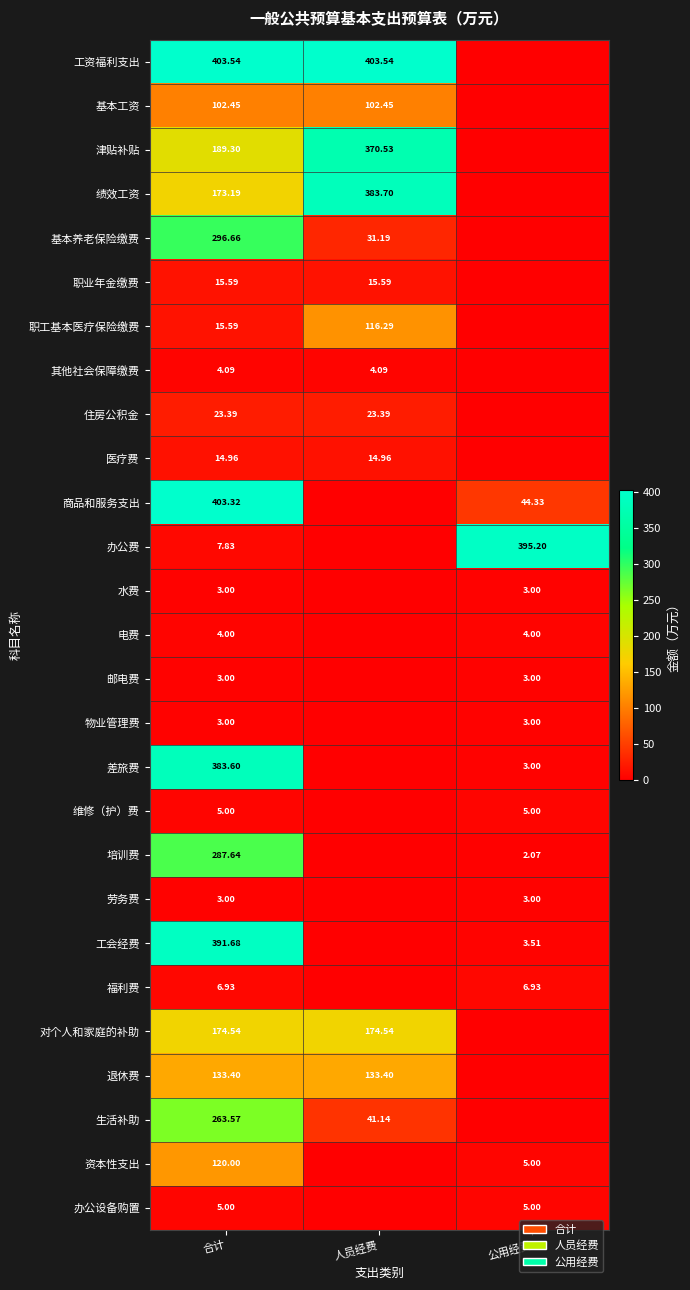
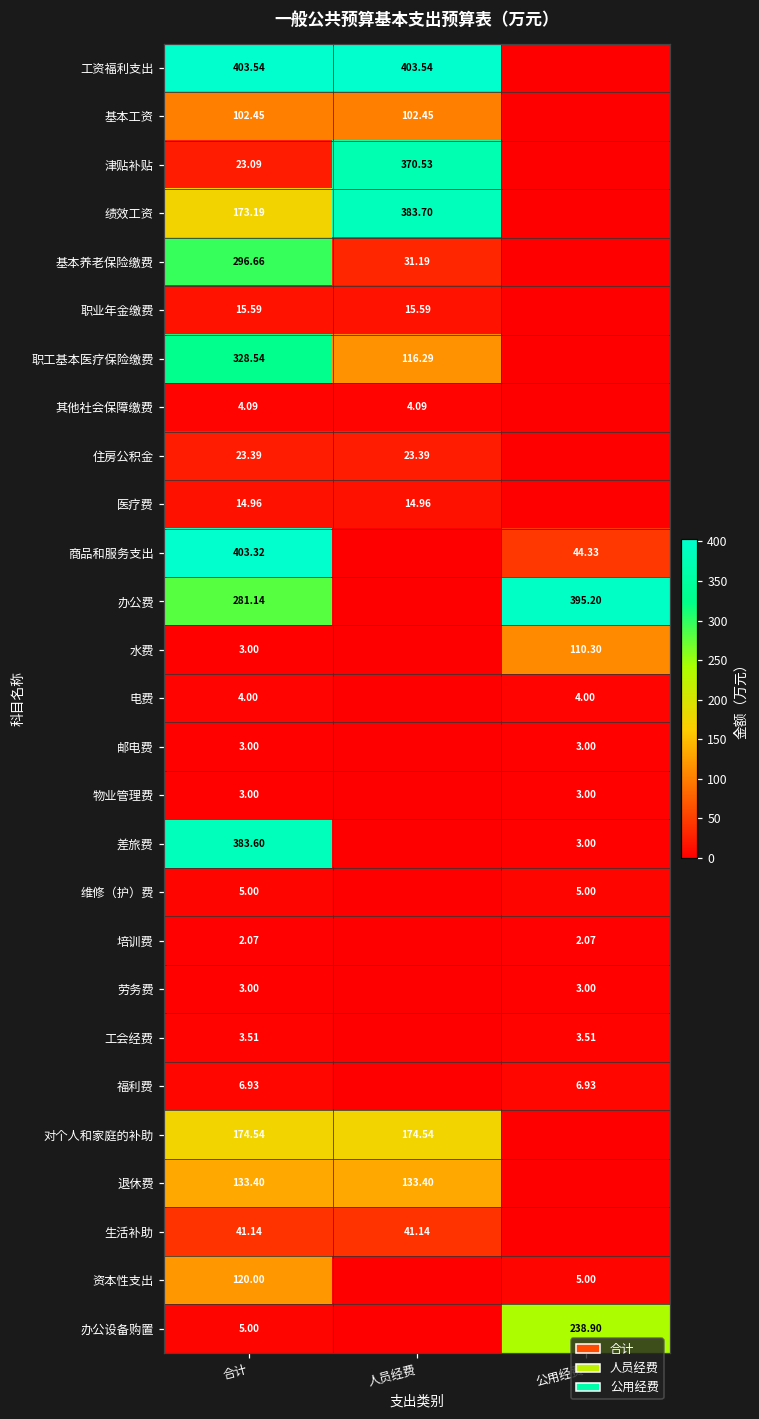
津贴补贴, 合计: 189.30 -> 23.09
职工基本医疗保险缴费, 合计: 15.59 -> 328.54
办公费, 合计: 7.83 -> 281.14
水费, 公用经费: 3.00 -> 110.30
培训费, 合计: 287.64 -> 2.07
工会经费, 合计: 391.68 -> 3.51
生活补助, 合计: 263.57 -> 41.14
办公设备购置, 公用经费: 5.00 -> 238.90
